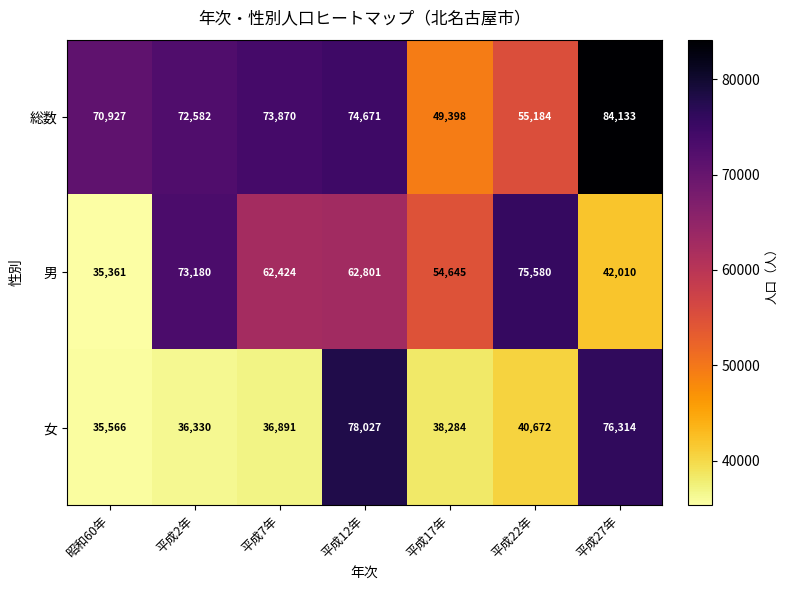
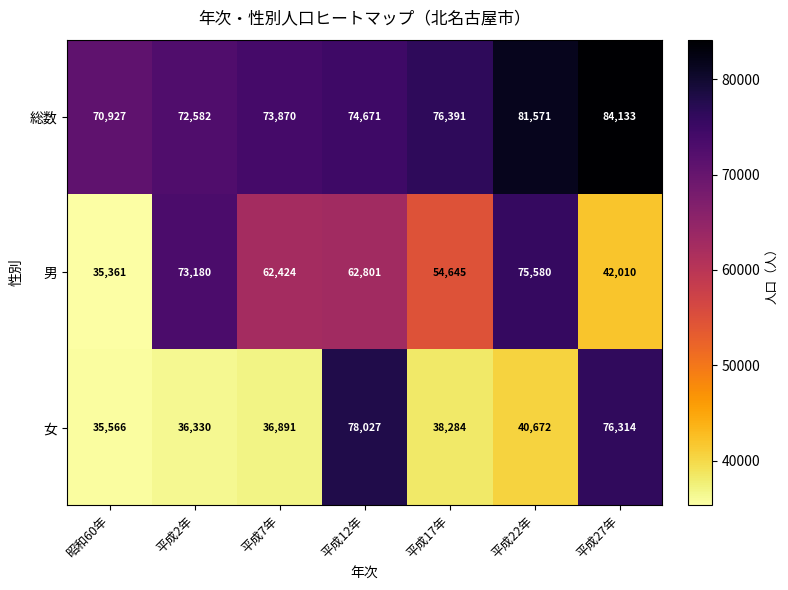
総数, 平成17年: 49,398 -> 76,391
総数, 平成22年: 55,184 -> 81,571
